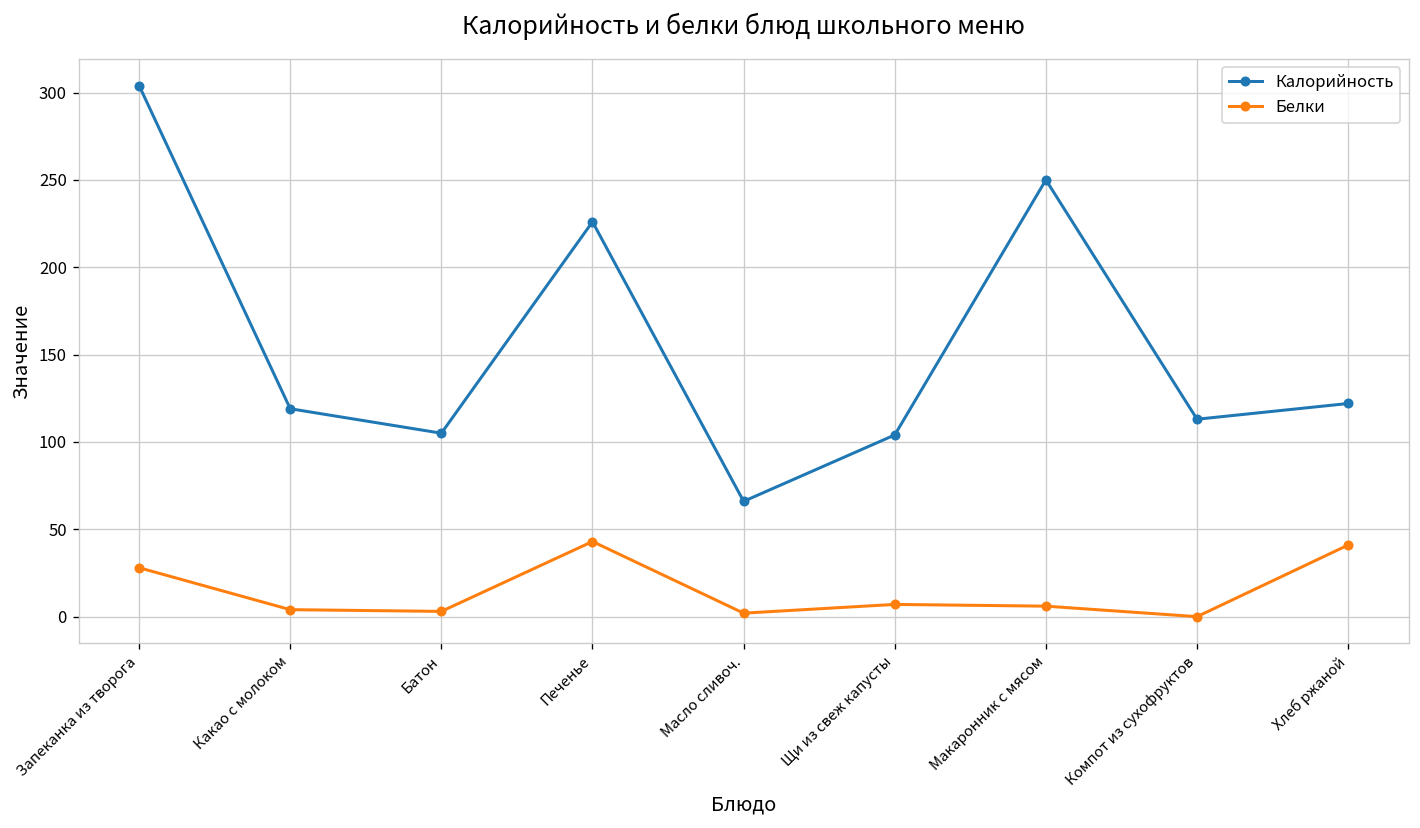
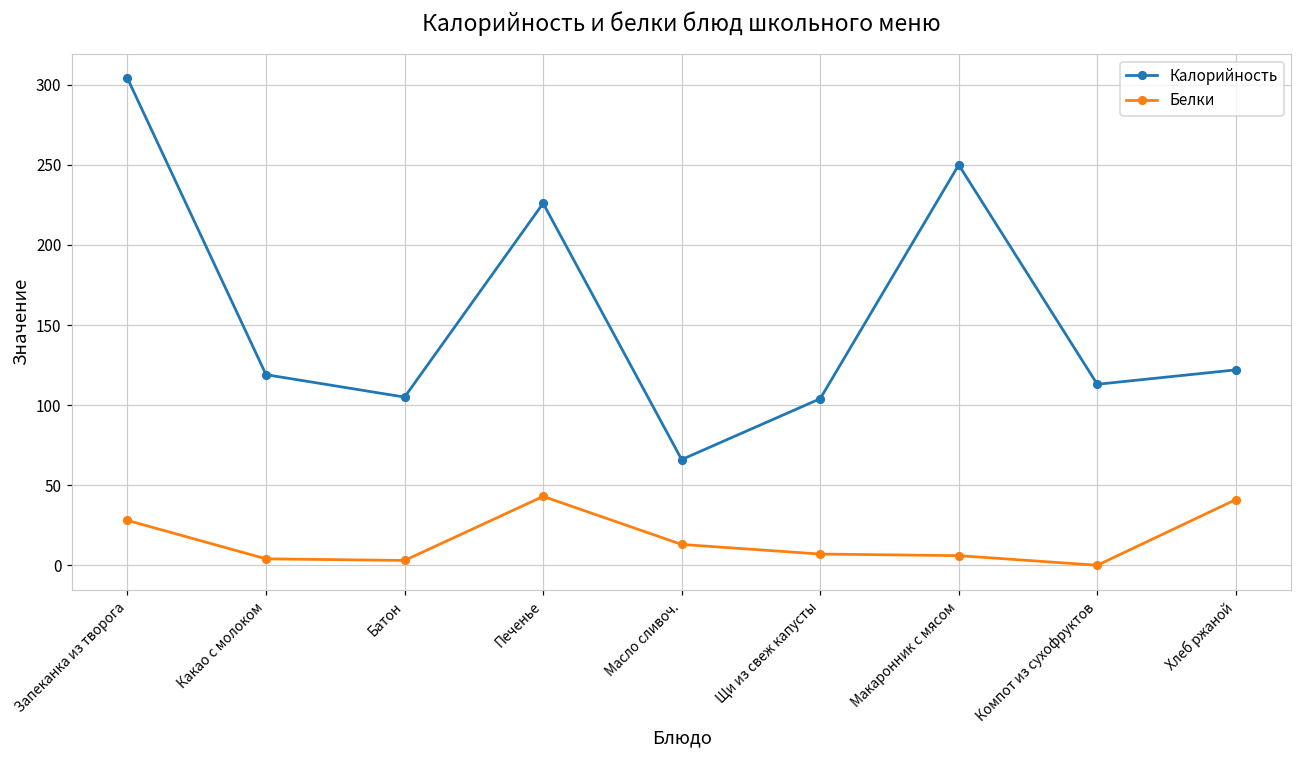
Белки, Масло сливоч.: 2 -> 13
